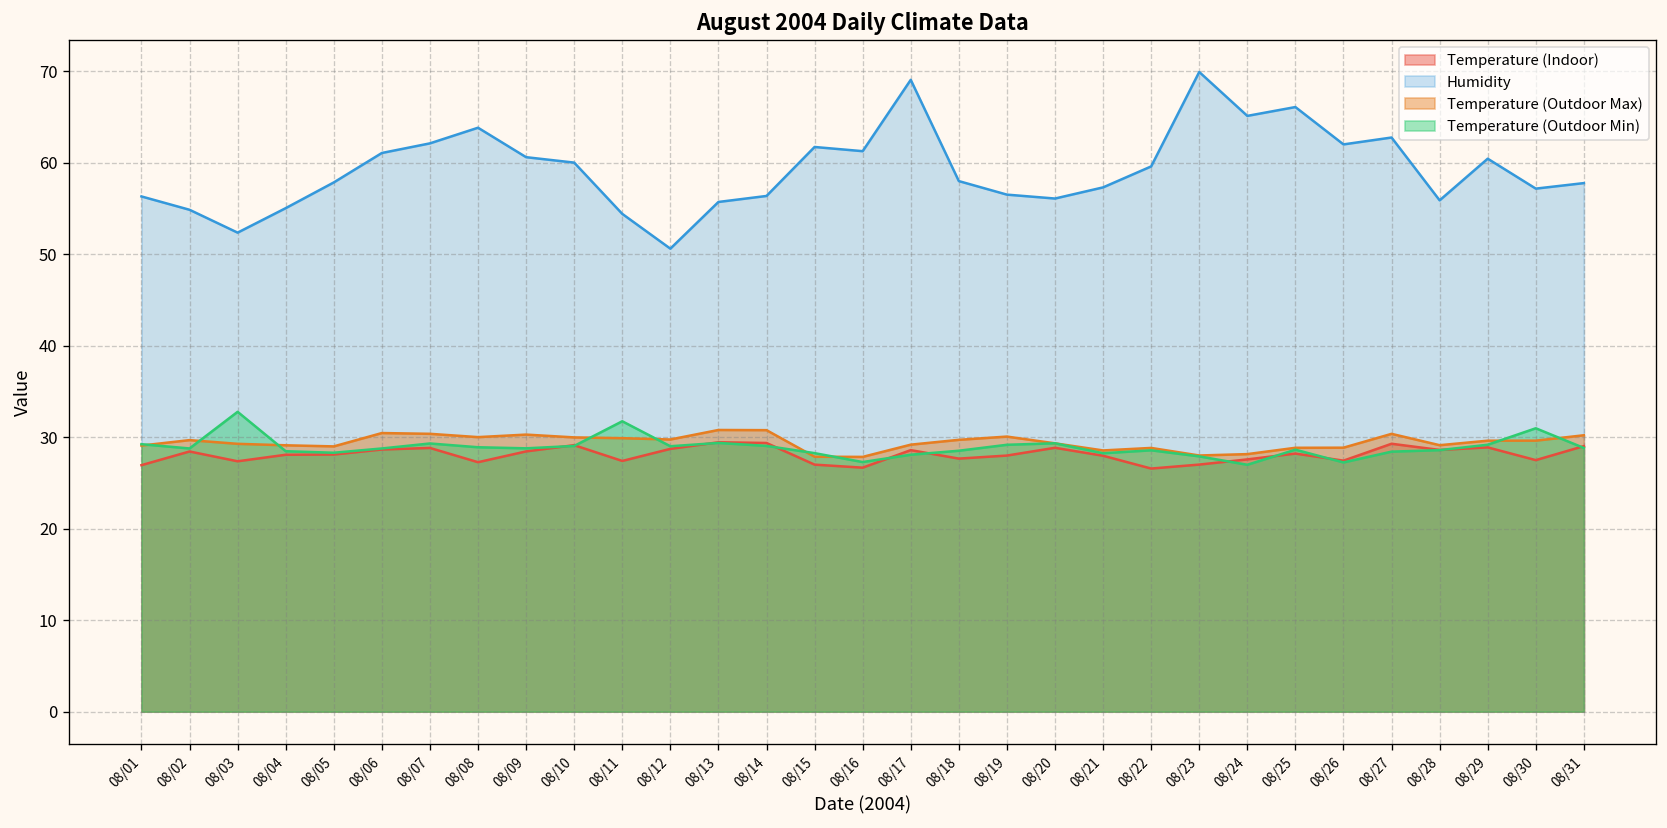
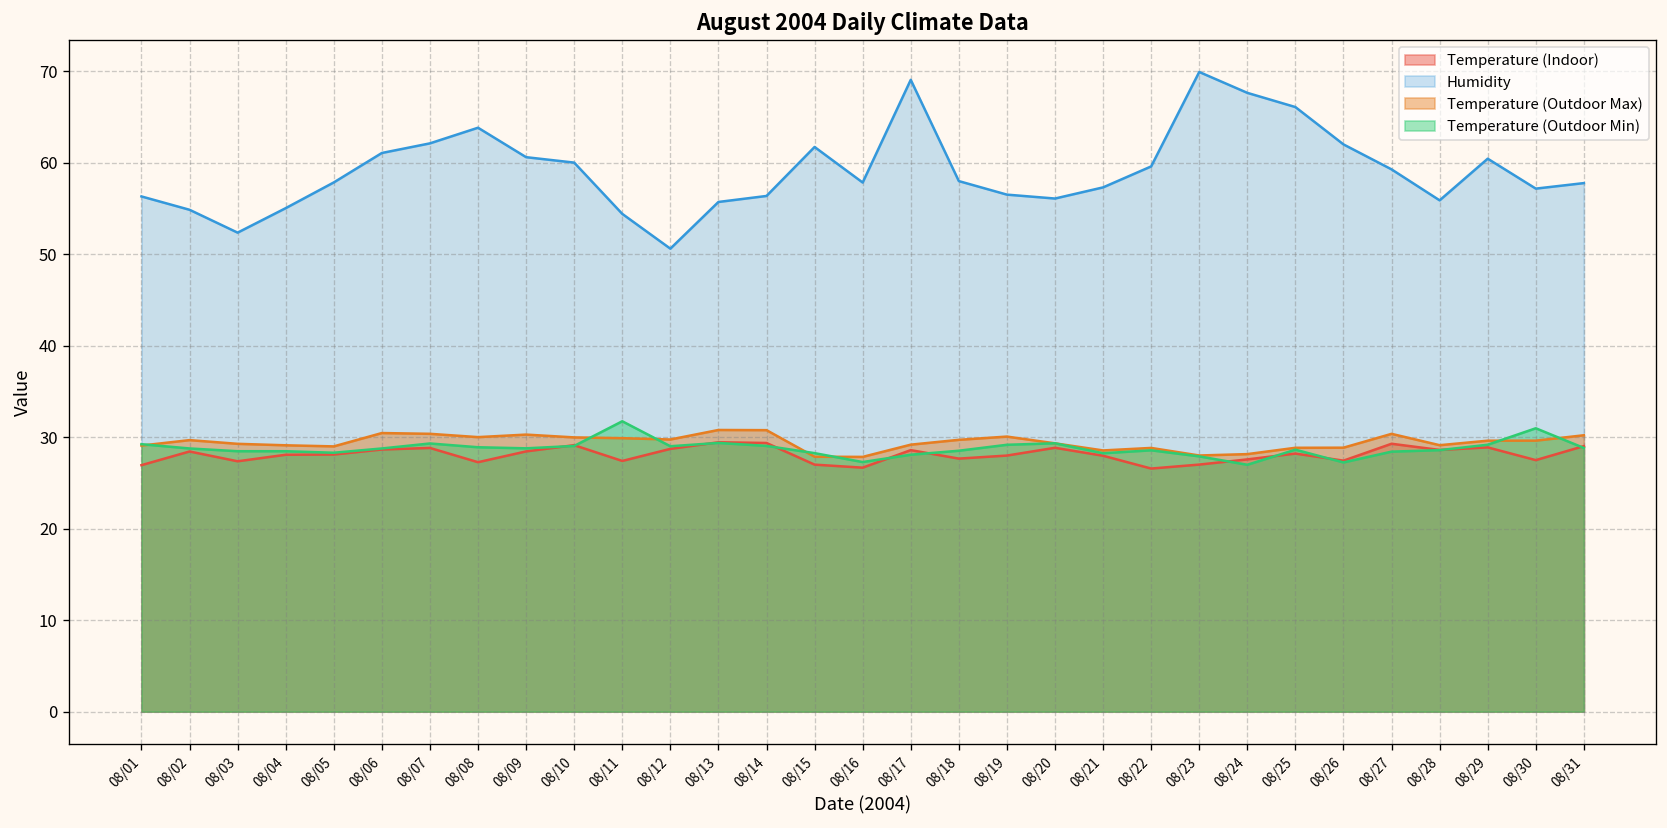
Temperature (Outdoor Min), 08/03: 33 -> 28
Humidity, 08/16: 61 -> 58
Humidity, 08/24: 65 -> 68
Humidity, 08/27: 63 -> 59
